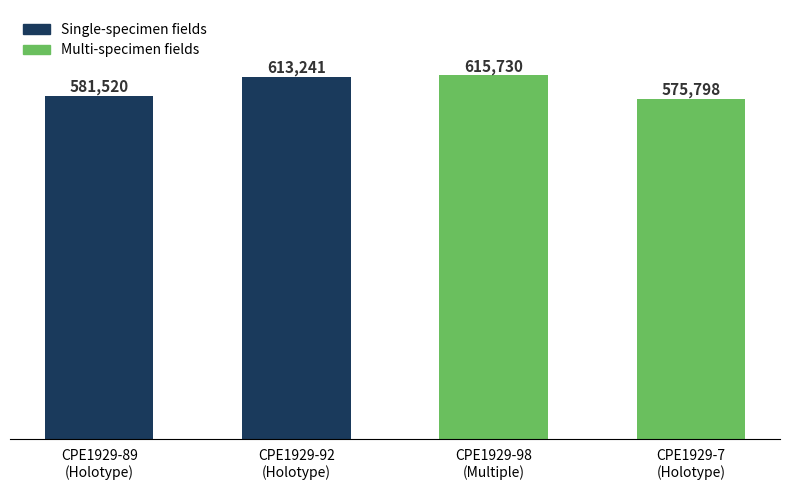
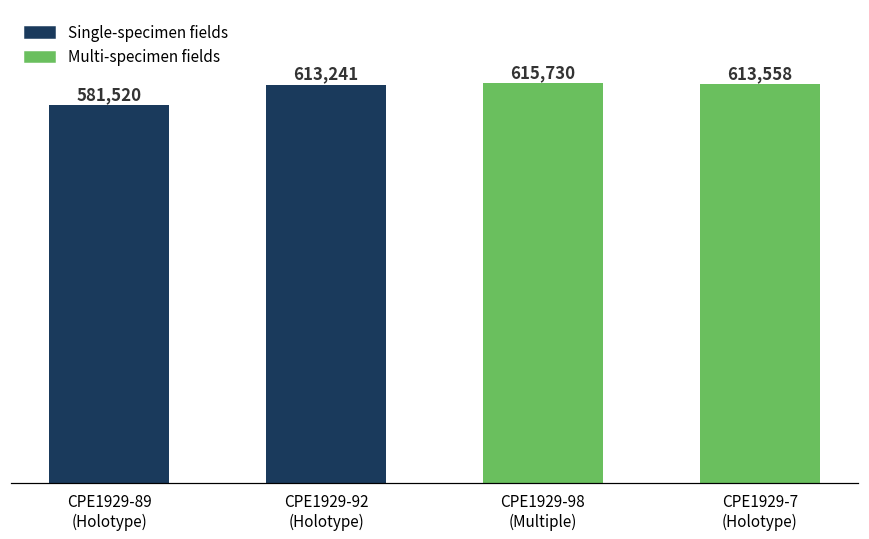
CPE1929-7 (Holotype): 575,798 -> 613,558
